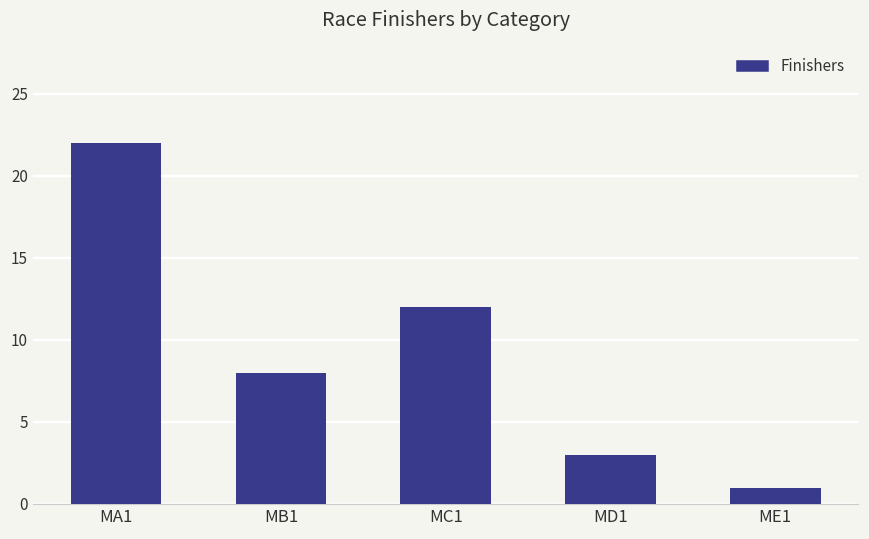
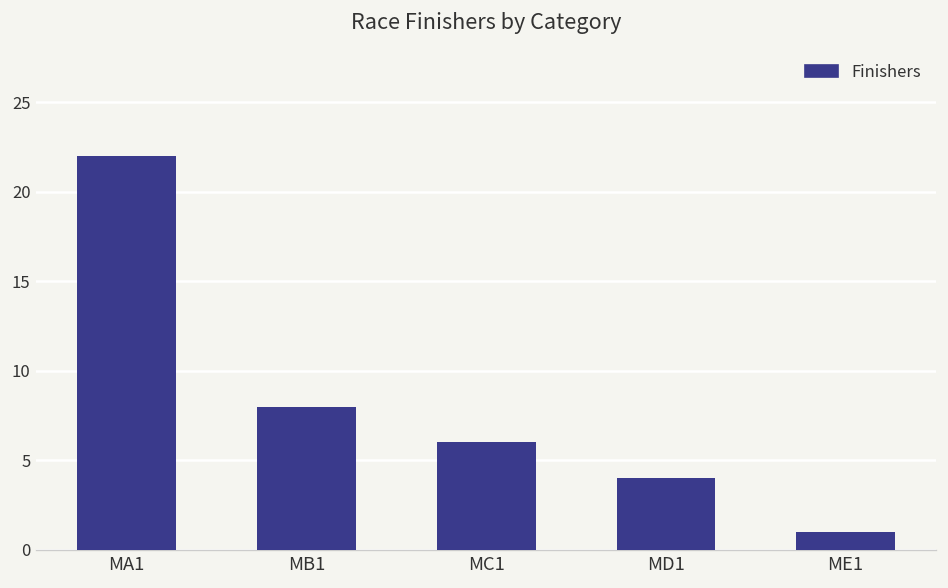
MC1: 12 -> 6
MD1: 3 -> 4
